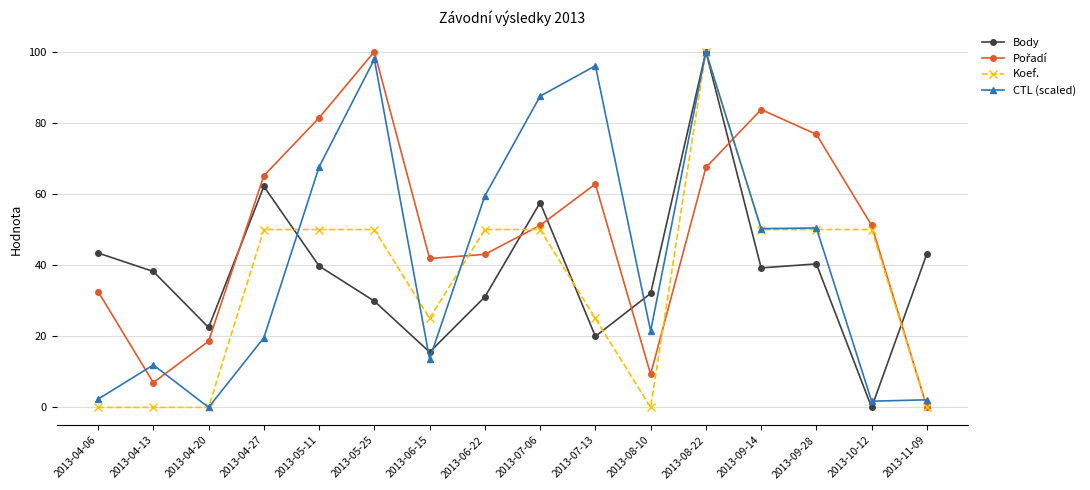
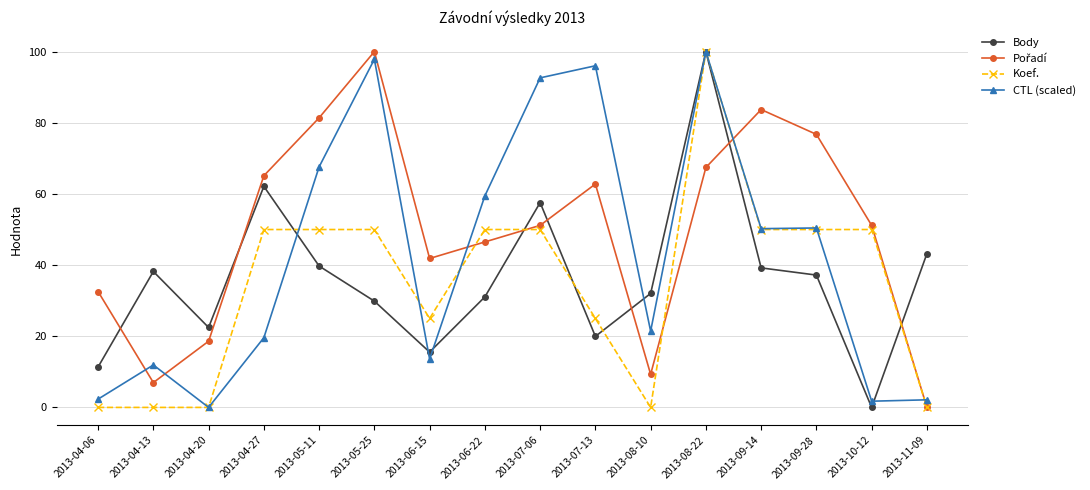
Body, 2013-04-06: 43 -> 11
Pořadí, 2013-06-22: 43 -> 47
CTL (scaled), 2013-07-06: 87 -> 93
Body, 2013-09-28: 40 -> 37
